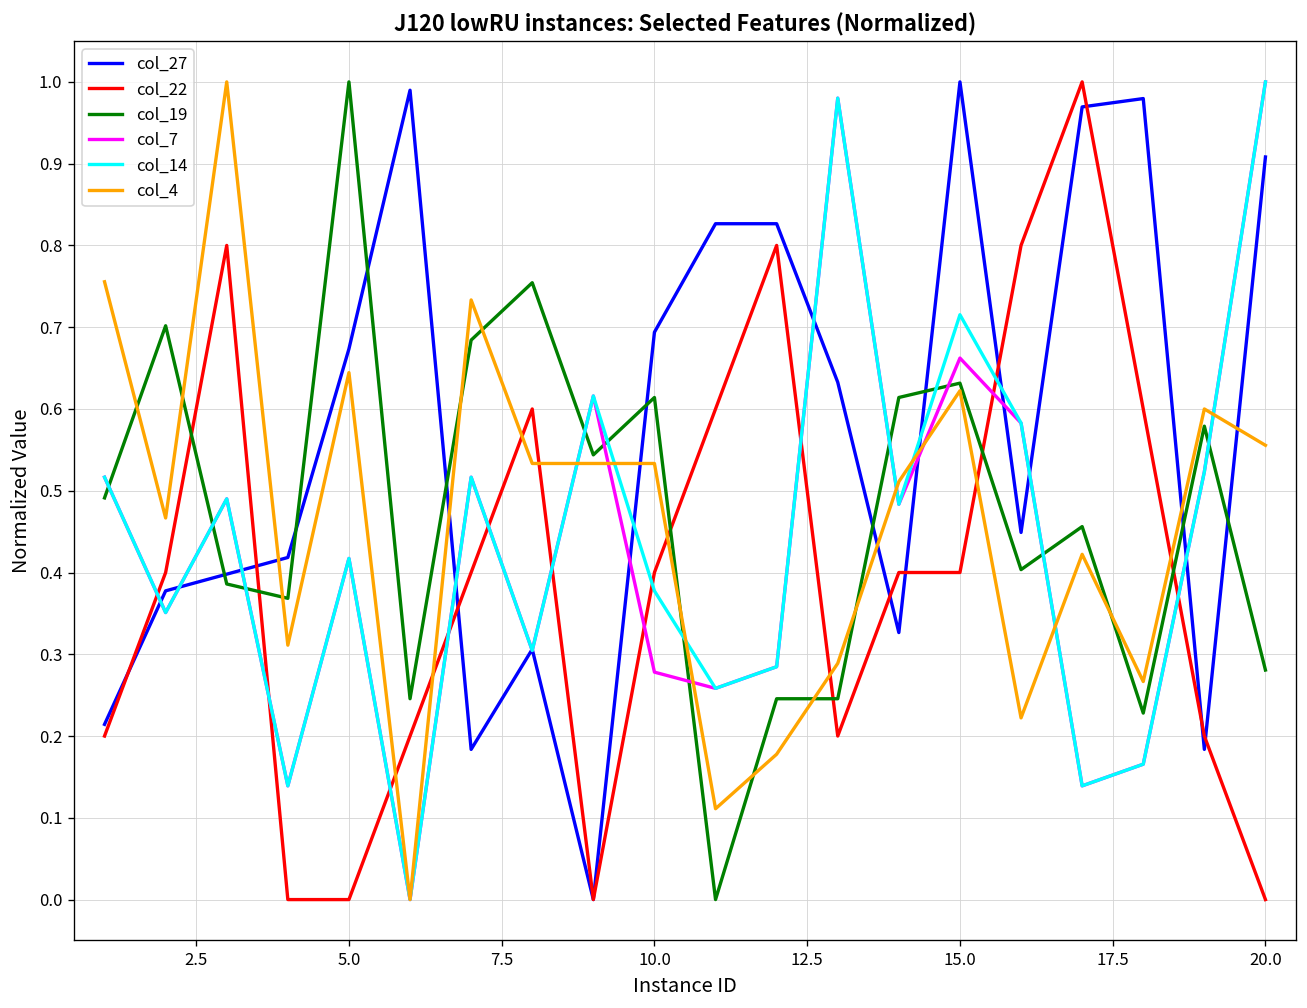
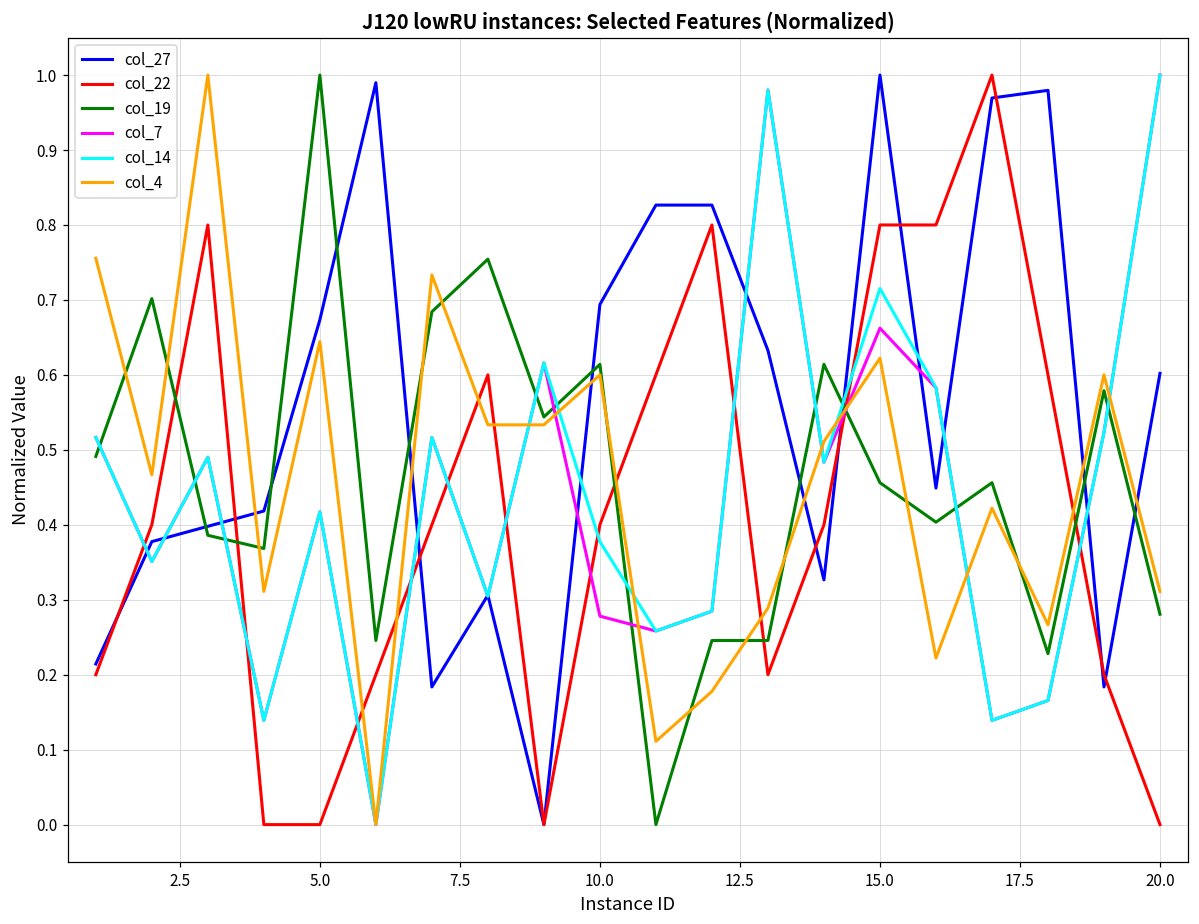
col_4, 10.0: 0.53 -> 0.60
col_22, 15.0: 0.40 -> 0.80
col_19, 15.0: 0.63 -> 0.46
col_27, 20.0: 0.91 -> 0.60
col_4, 20.0: 0.56 -> 0.31
